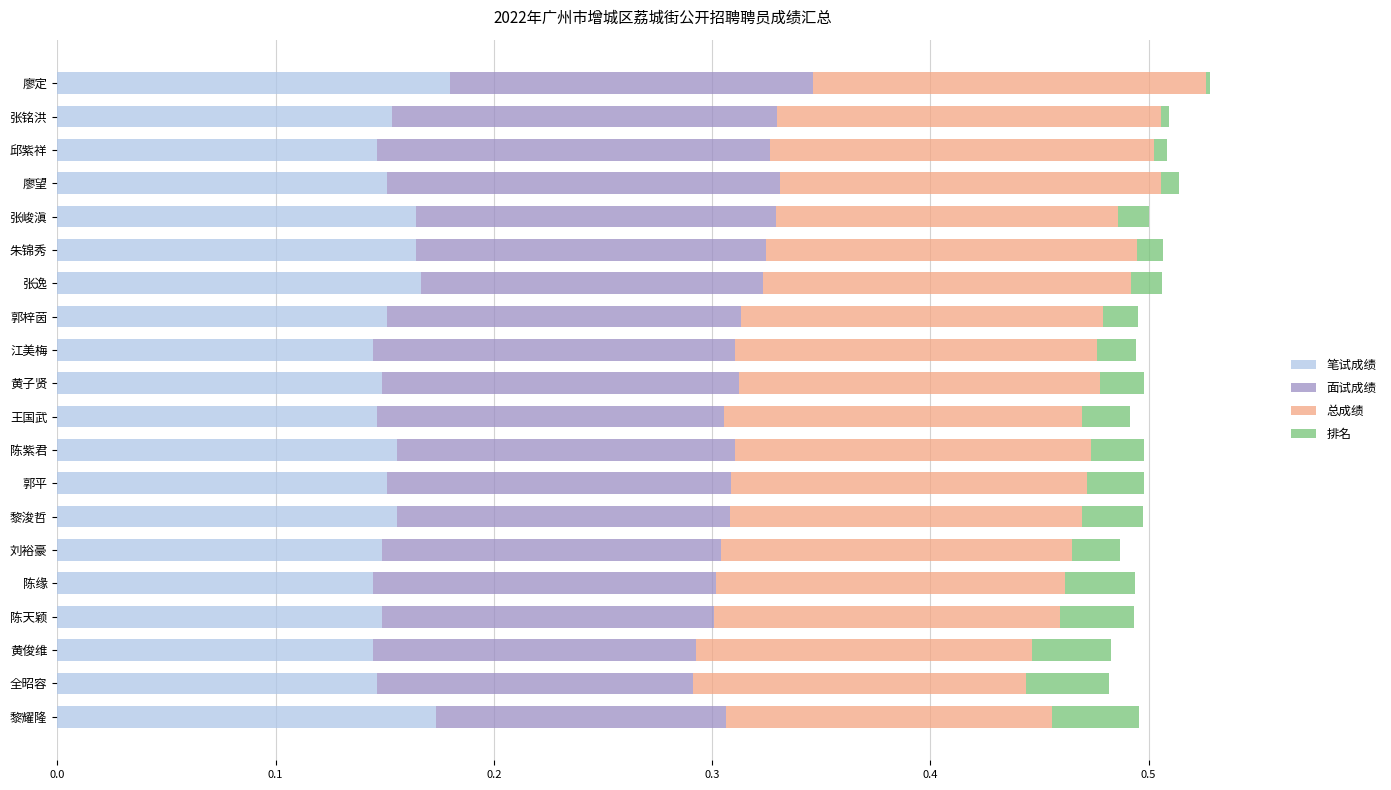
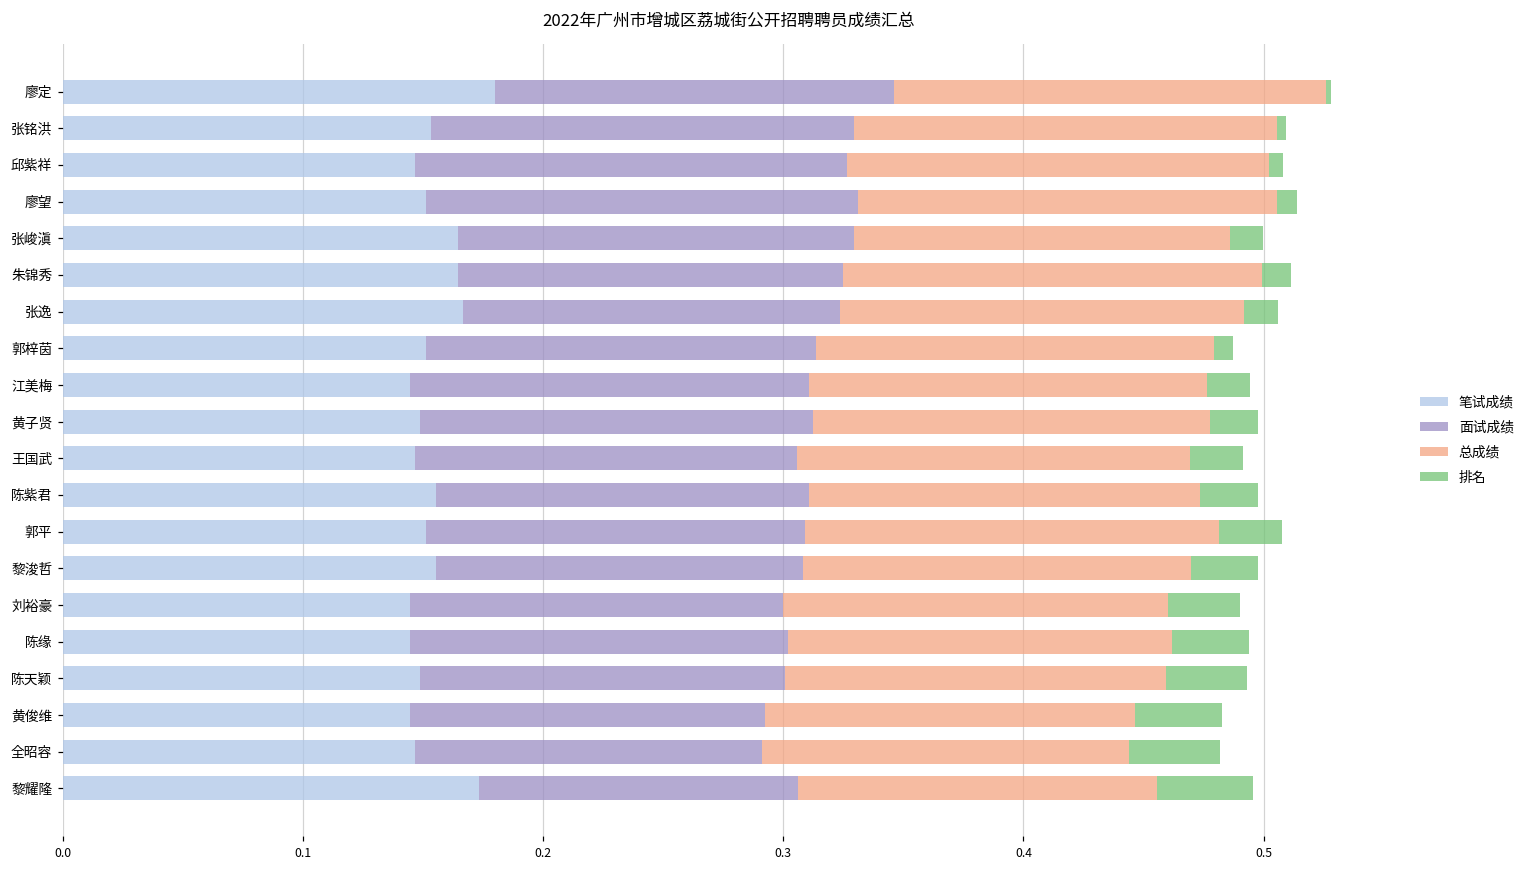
总成绩, 朱锦秀: 0.170 -> 0.175
排名, 郭梓茵: 0.016 -> 0.008
总成绩, 郭平: 0.163 -> 0.173
笔试成绩, 刘裕豪: 0.149 -> 0.144
排名, 刘裕豪: 0.022 -> 0.030
